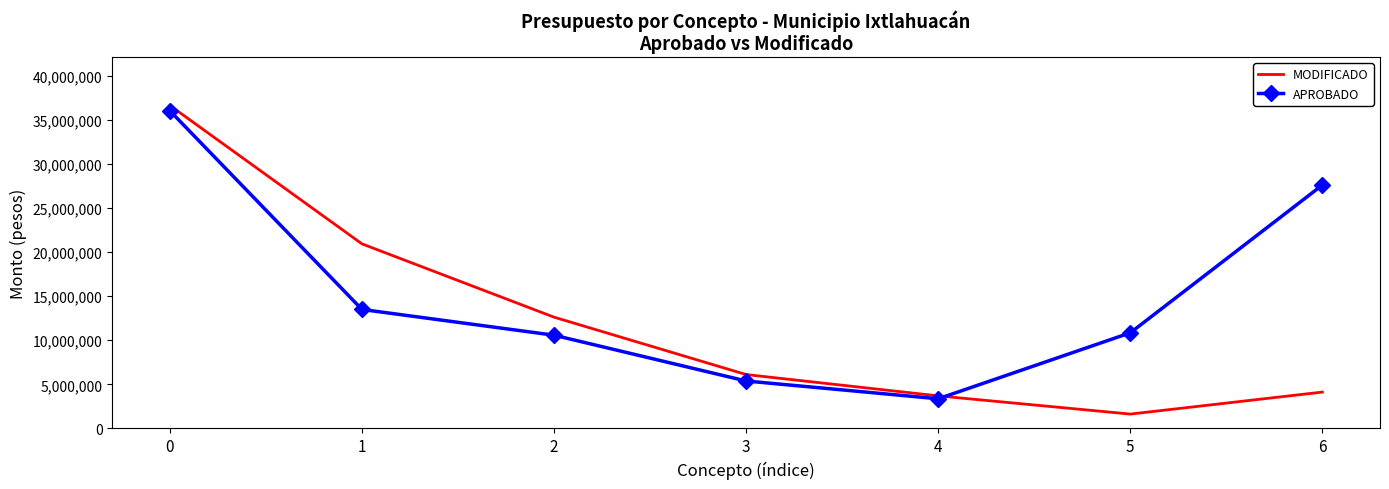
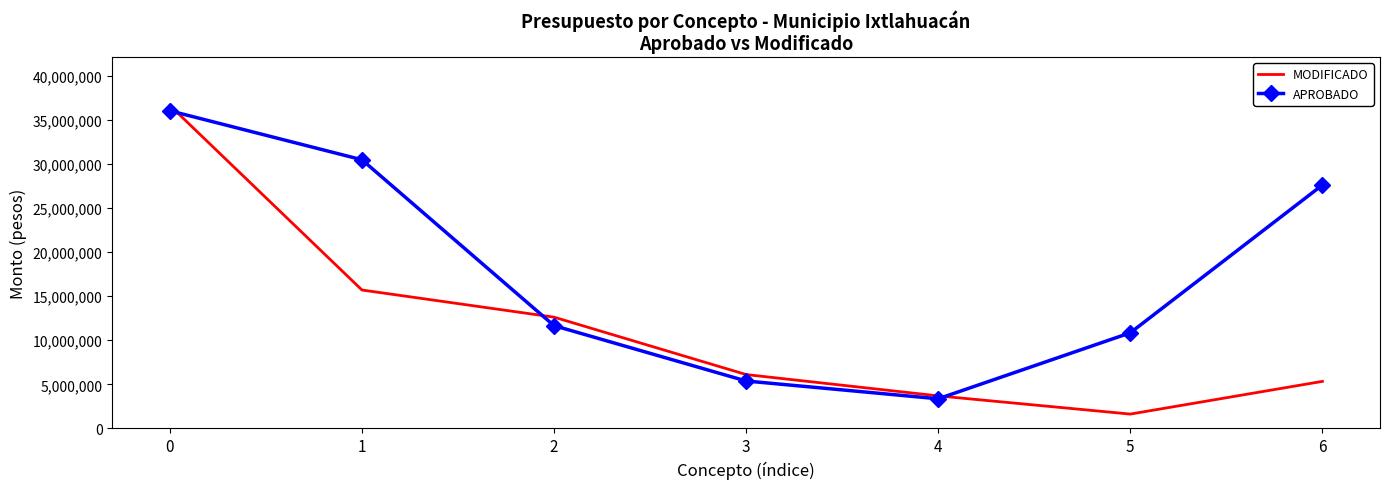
MODIFICADO, 1: 21,000,000 -> 16,000,000
APROBADO, 1: 13,000,000 -> 30,000,000
APROBADO, 2: 11,000,000 -> 12,000,000
MODIFICADO, 6: 4,000,000 -> 5,000,000
